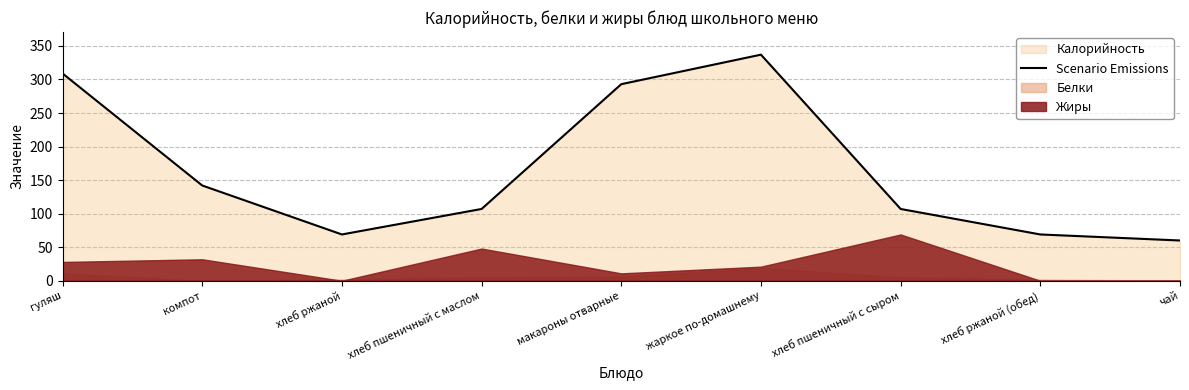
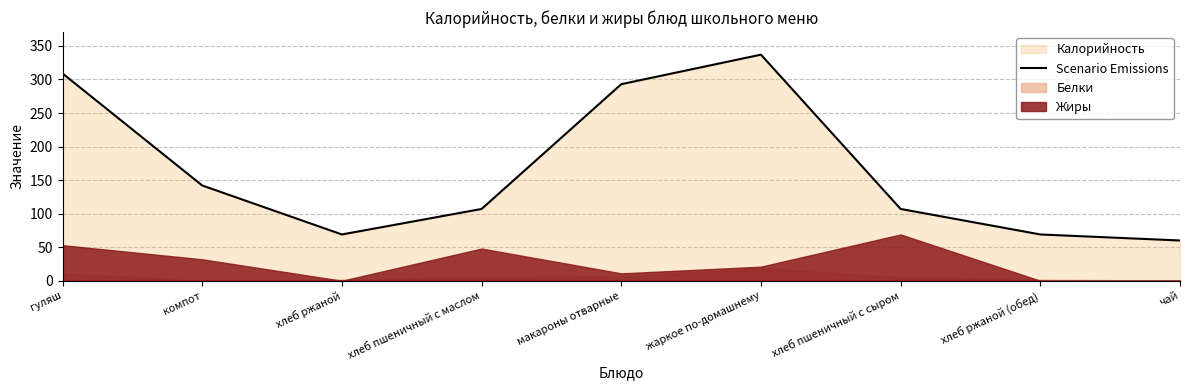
Жиры, гуляш: 30 -> 50
